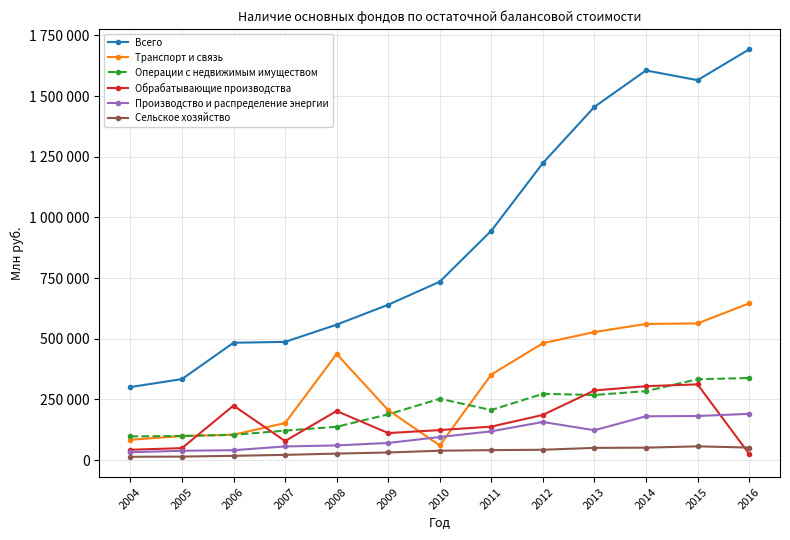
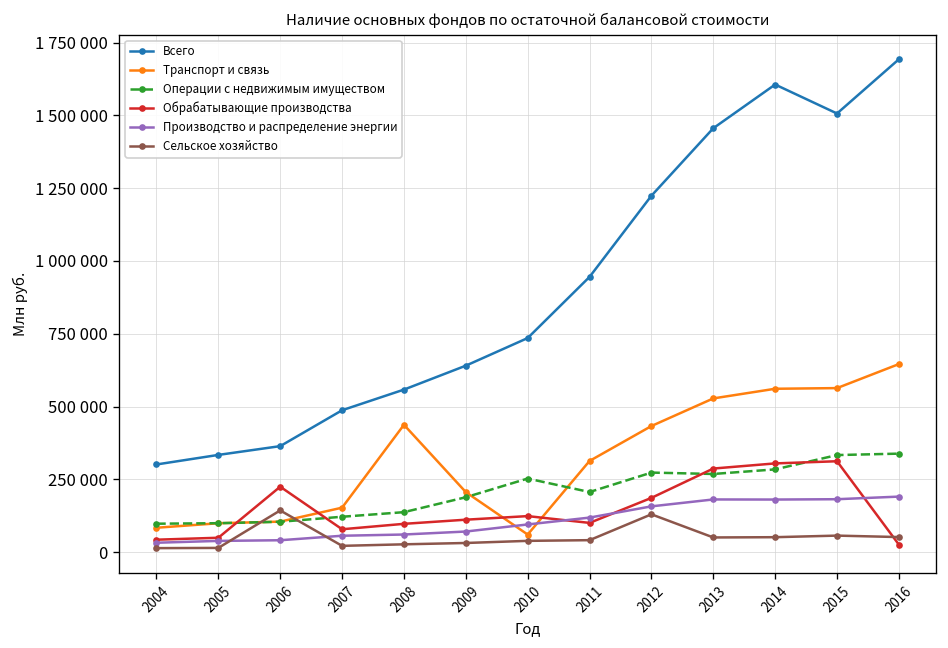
Всего, 2006: 480000 -> 360000
Сельское хозяйство, 2006: 20000 -> 140000
Обрабатывающие производства, 2008: 200000 -> 100000
Транспорт и связь, 2011: 350000 -> 310000
Обрабатывающие производства, 2011: 140000 -> 100000
Транспорт и связь, 2012: 480000 -> 430000
Сельское хозяйство, 2012: 40000 -> 130000
Производство и распределение энергии, 2013: 120000 -> 180000
Всего, 2015: 1570000 -> 1510000
